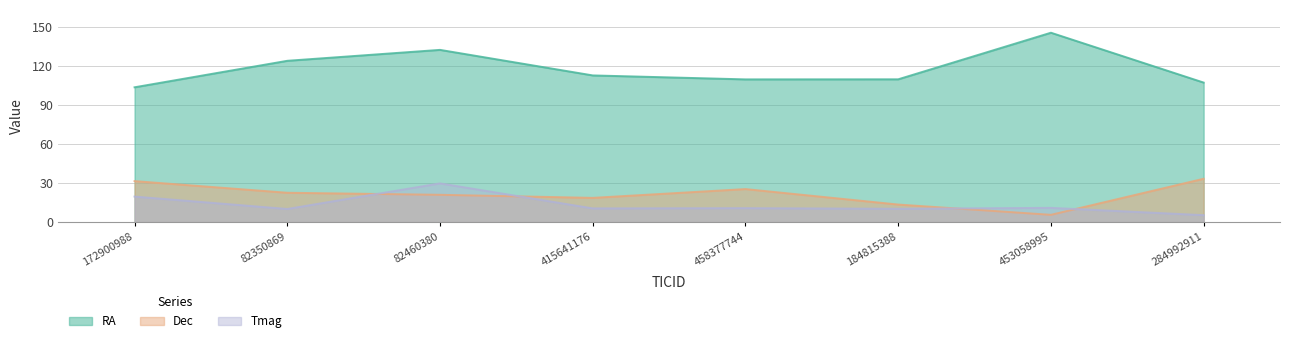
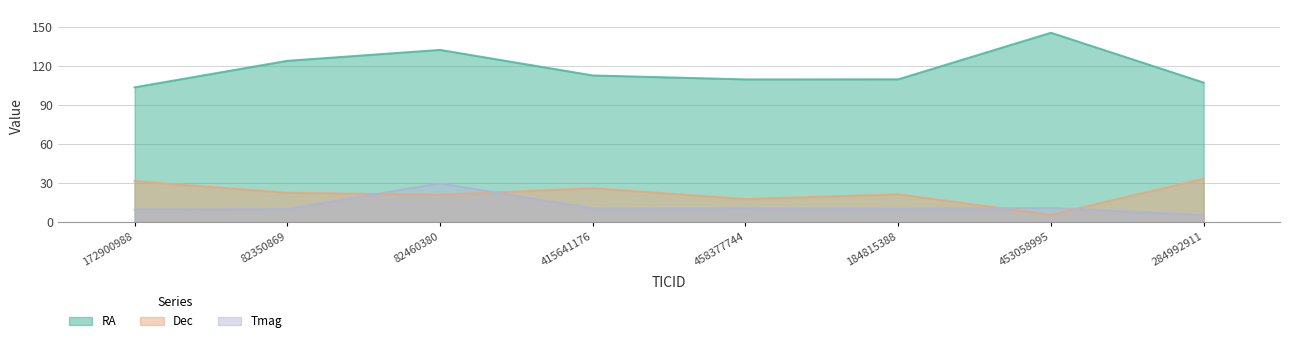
Tmag, 172900988: 20 -> 10
Dec, 415641176: 19 -> 26
Dec, 458377744: 25 -> 18
Dec, 184815388: 14 -> 21
